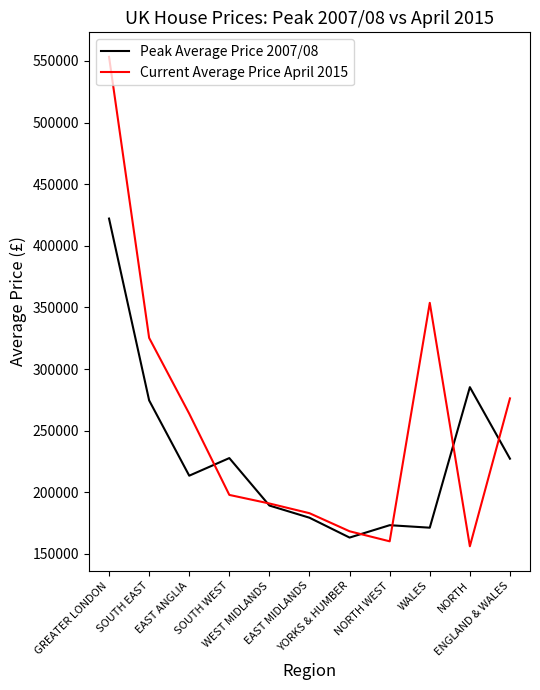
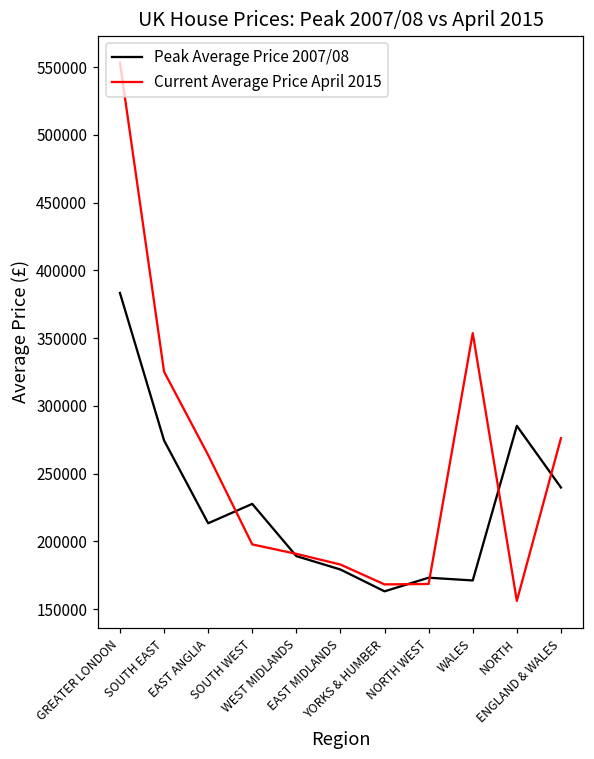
Peak Average Price 2007/08, GREATER LONDON: 422000 -> 383000
Current Average Price April 2015, NORTH WEST: 160000 -> 169000
Peak Average Price 2007/08, ENGLAND & WALES: 227000 -> 240000
